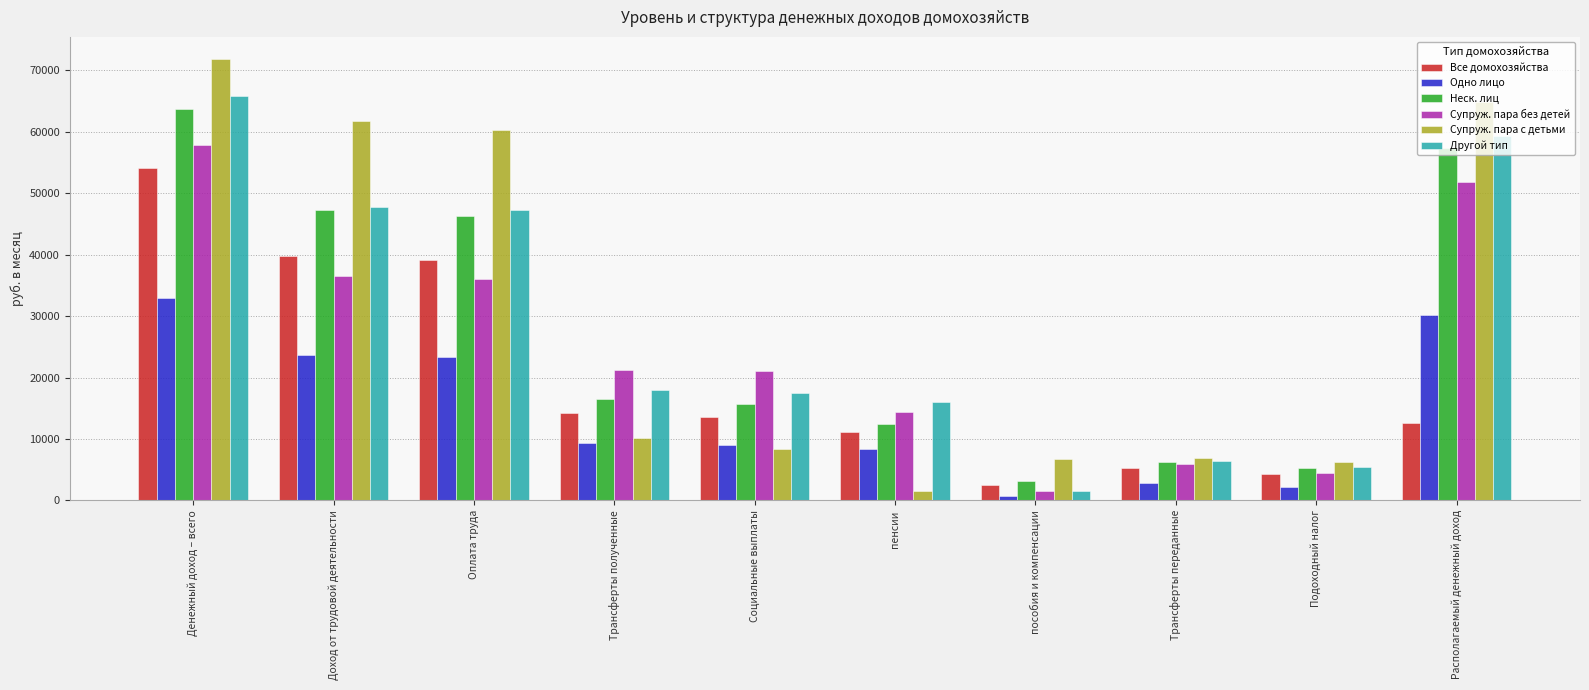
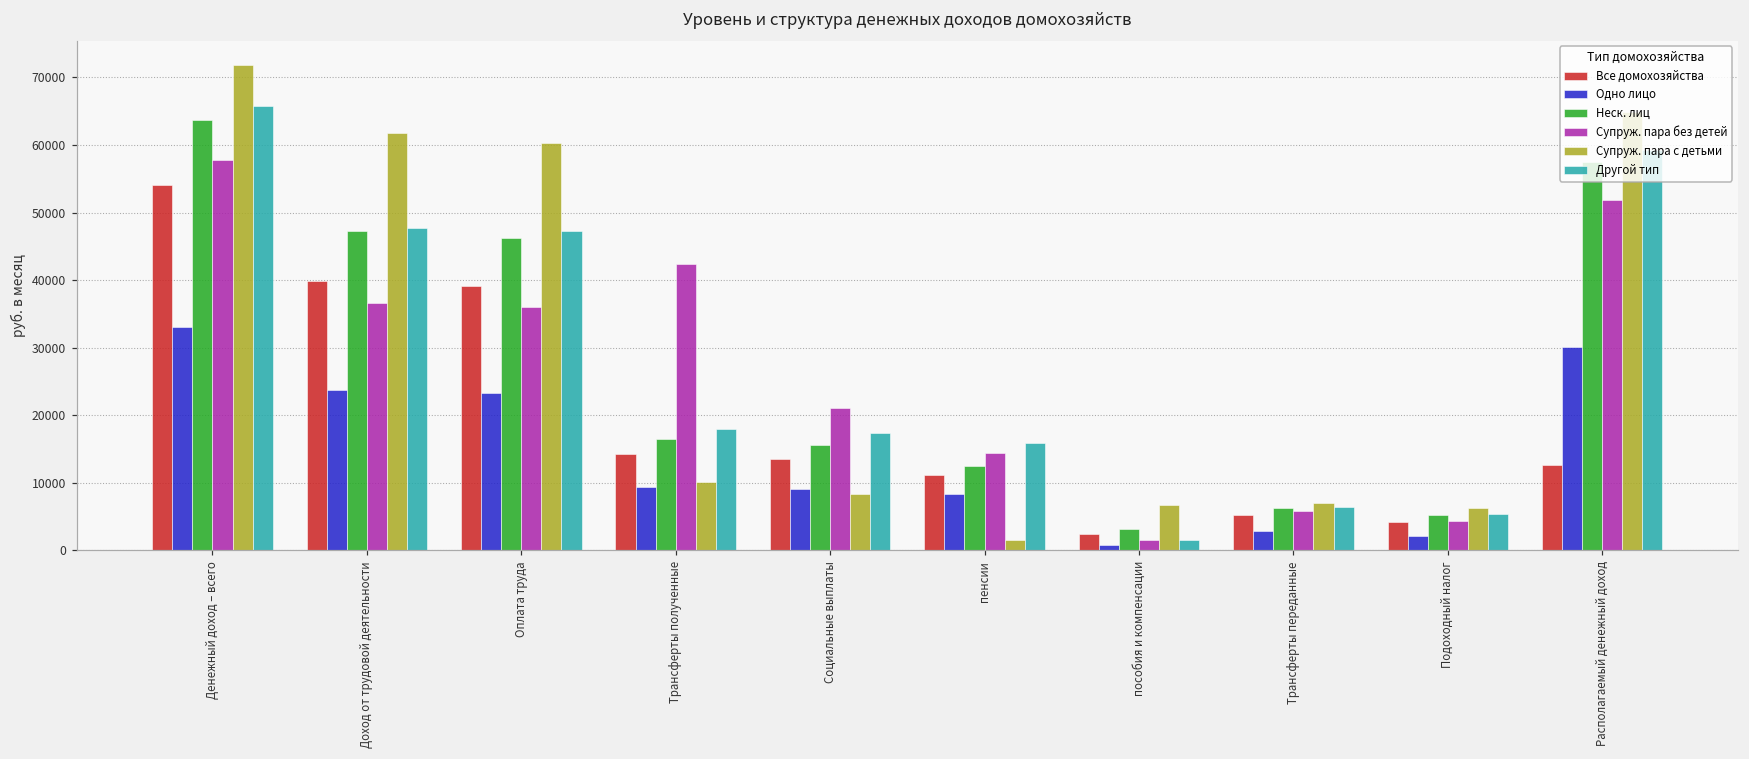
Супруж. пара без детей, Трансферты полученные: 21000 -> 42000
